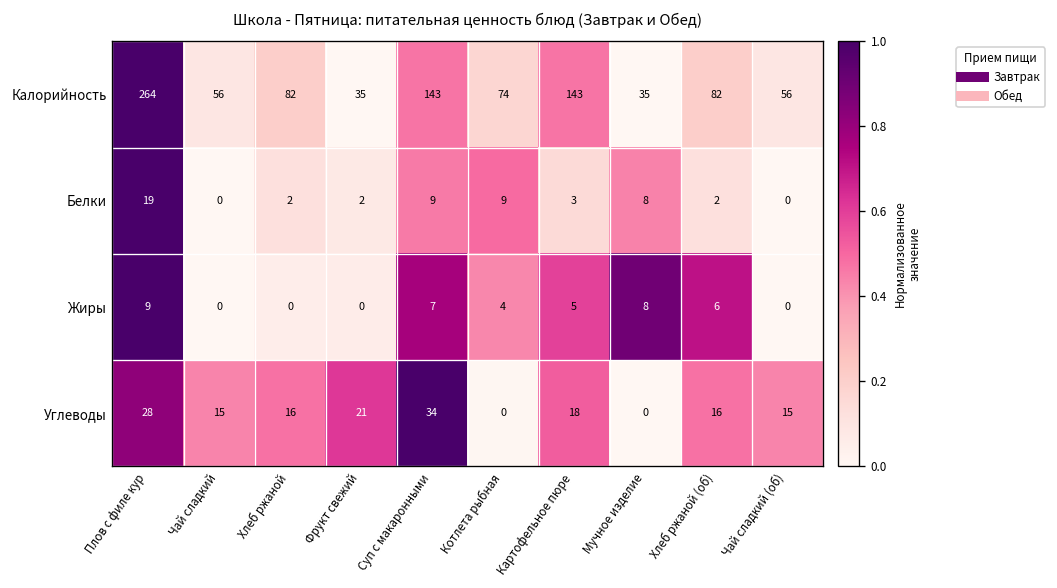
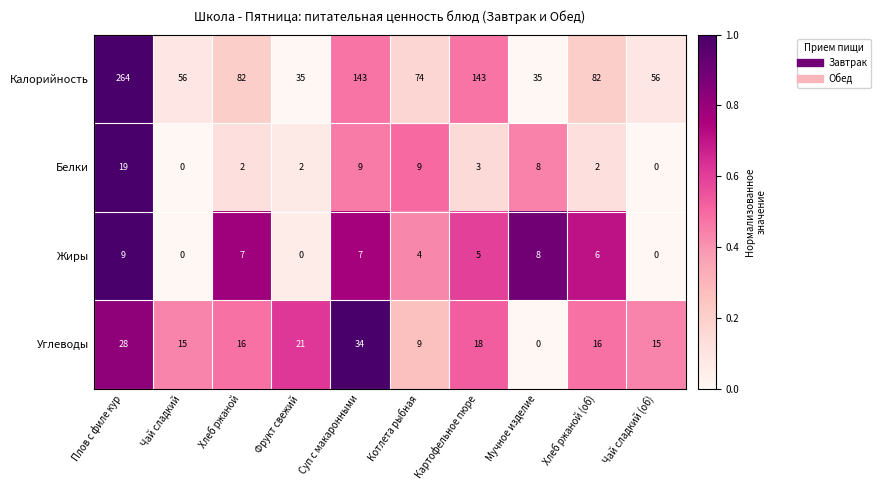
Жиры, Хлеб ржаной: 0 -> 7
Углеводы, Котлета рыбная: 0 -> 9
